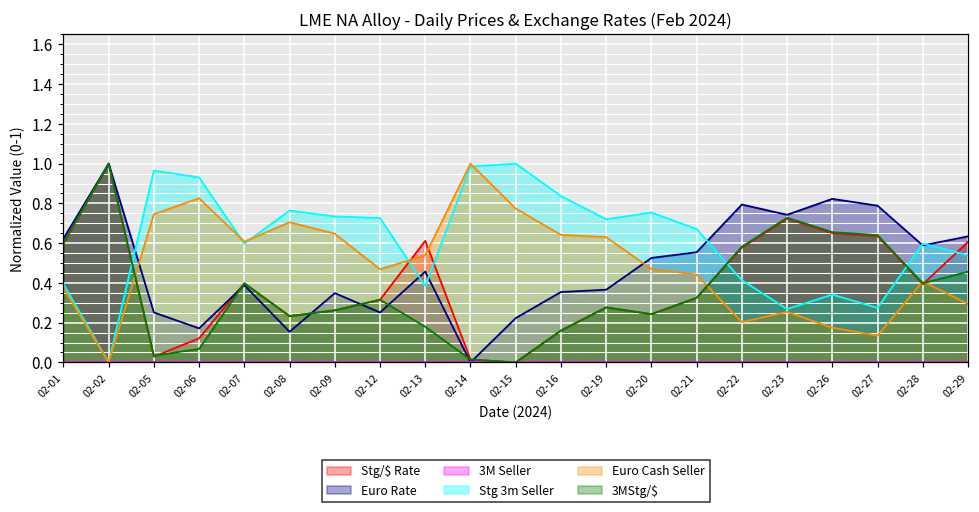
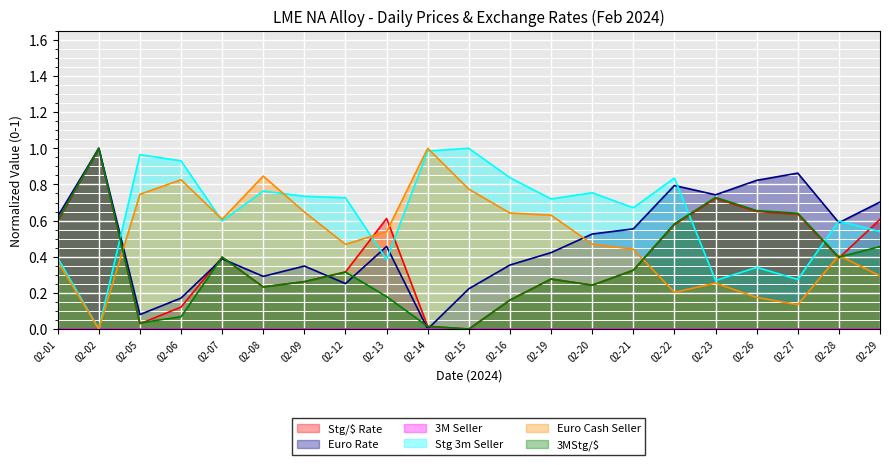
Euro Rate, 02-05: 0.25 -> 0.08
Euro Rate, 02-08: 0.15 -> 0.29
Euro Cash Seller, 02-08: 0.71 -> 0.85
Euro Rate, 02-19: 0.37 -> 0.42
Stg 3m Seller, 02-22: 0.41 -> 0.84
Euro Rate, 02-27: 0.79 -> 0.86
Euro Rate, 02-29: 0.63 -> 0.70
